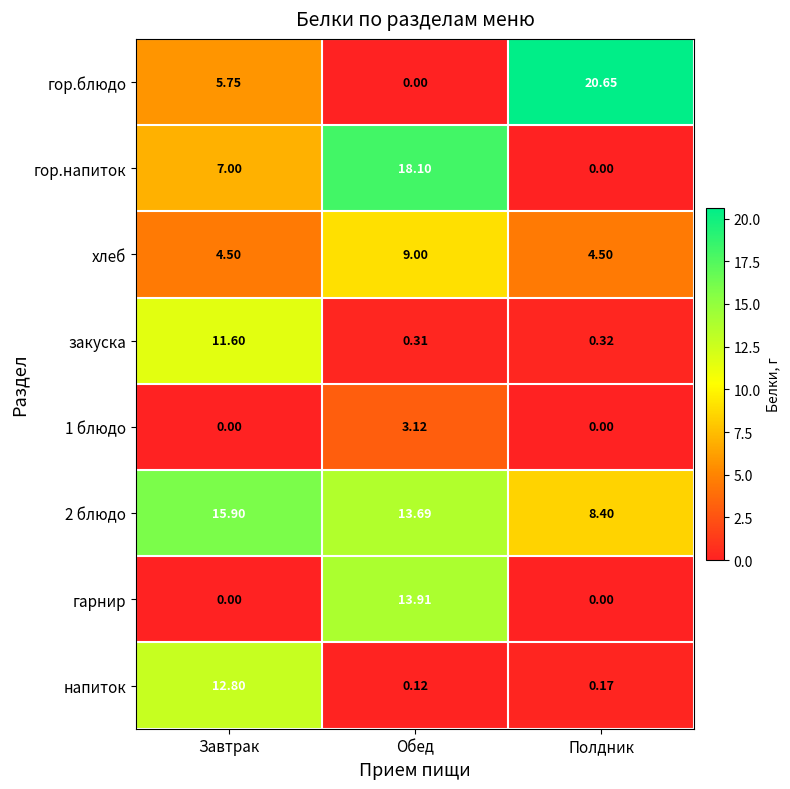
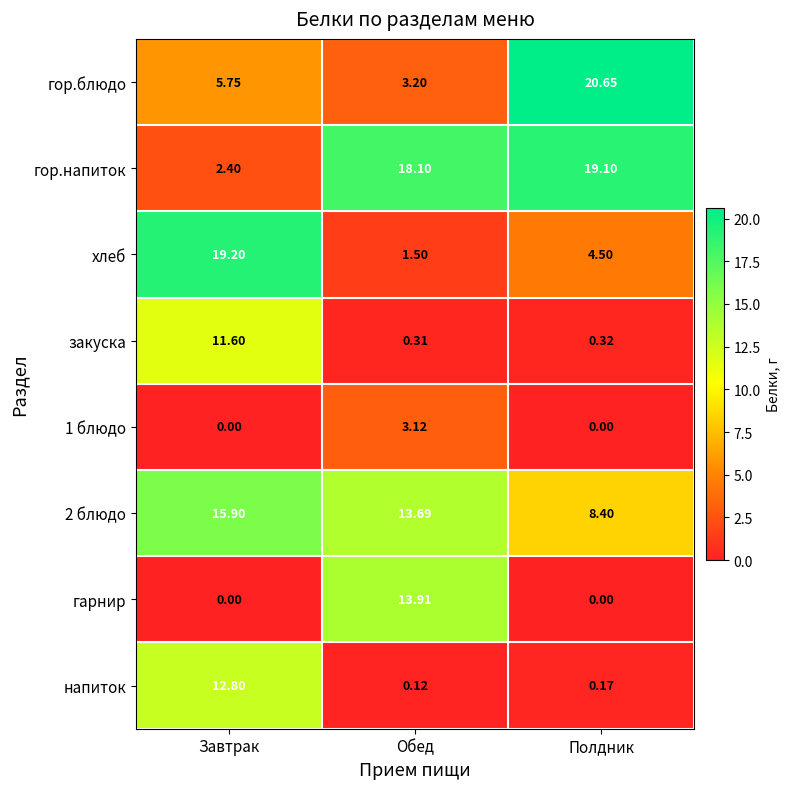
гор.блюдо, Обед: 0.00 -> 3.20
гор.напиток, Завтрак: 7.00 -> 2.40
гор.напиток, Полдник: 0.00 -> 19.10
хлеб, Завтрак: 4.50 -> 19.20
хлеб, Обед: 9.00 -> 1.50
